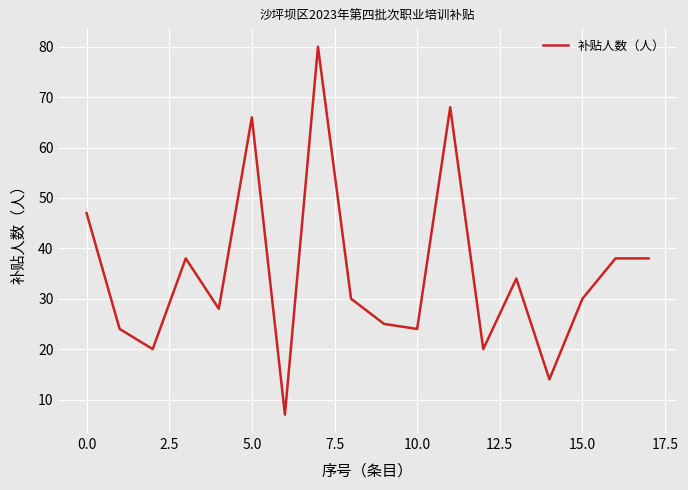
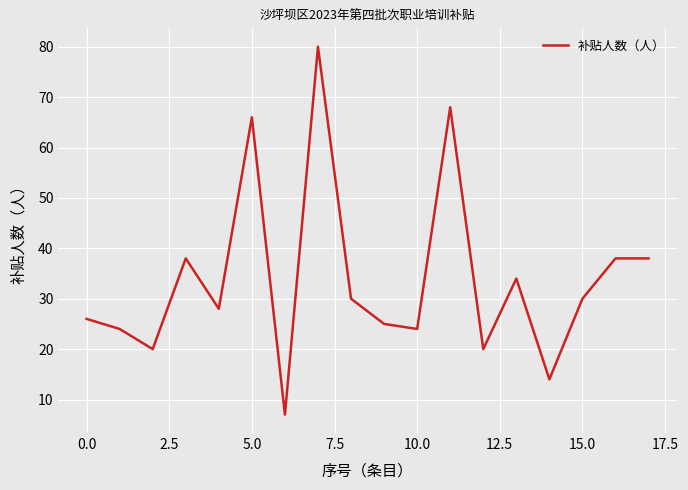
0.0: 47 -> 26
